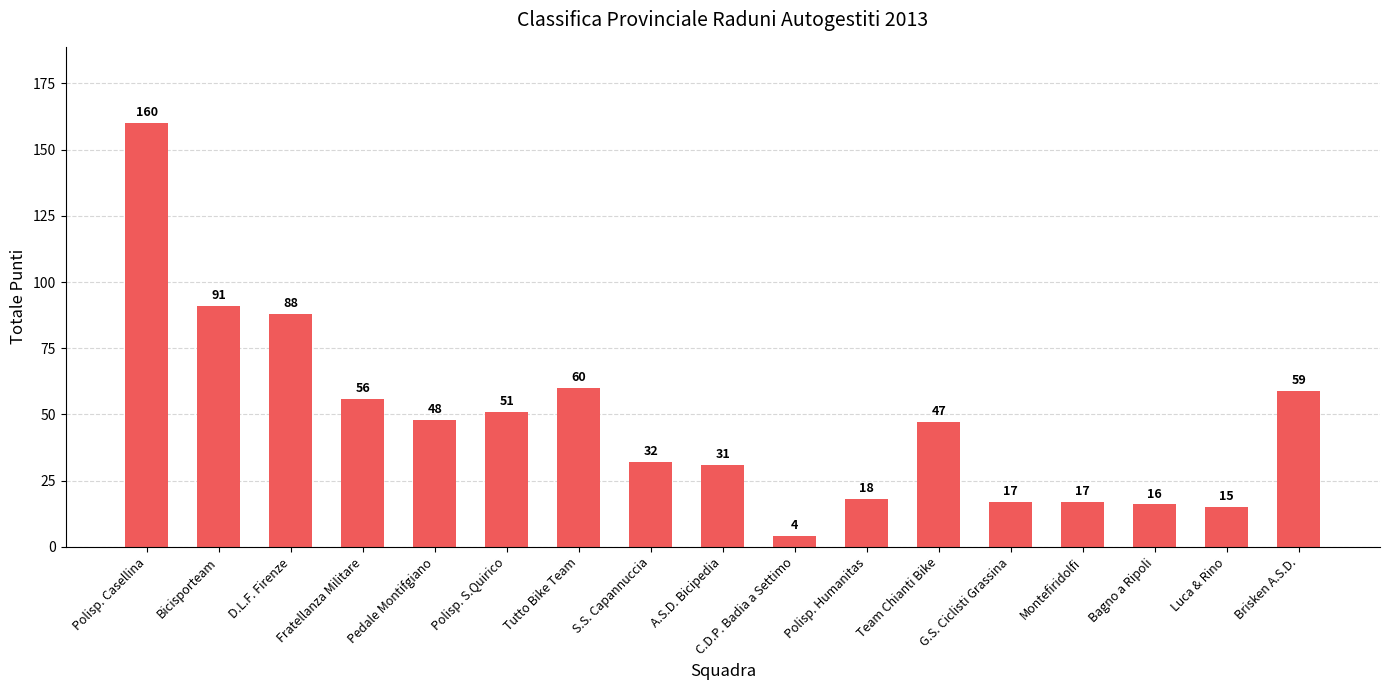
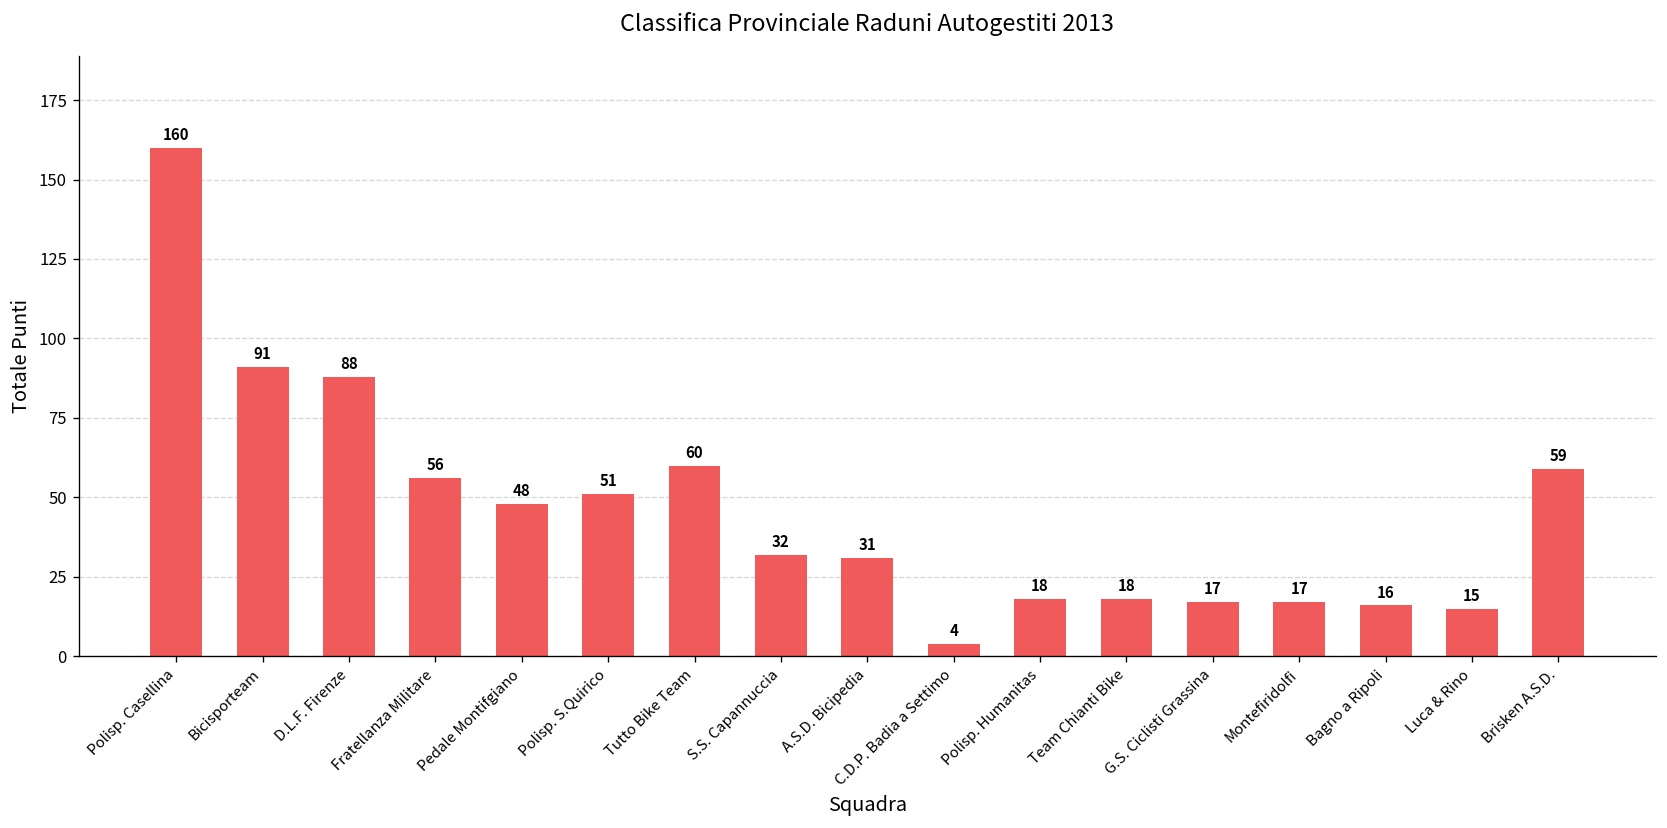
Team Chianti Bike: 47 -> 18
